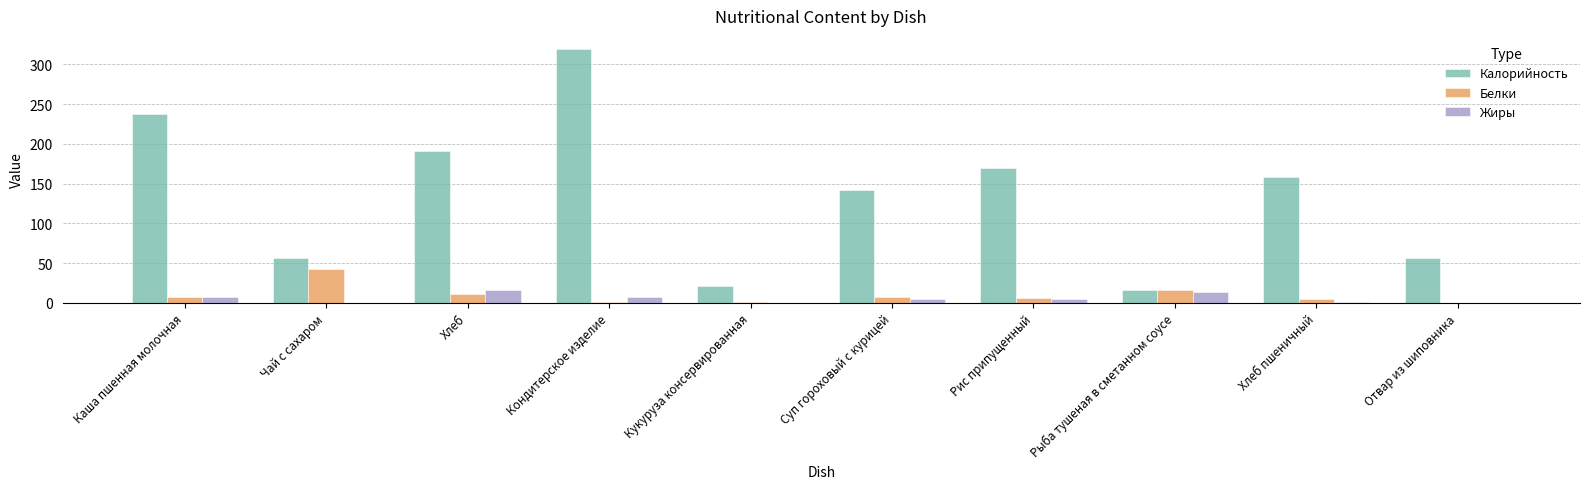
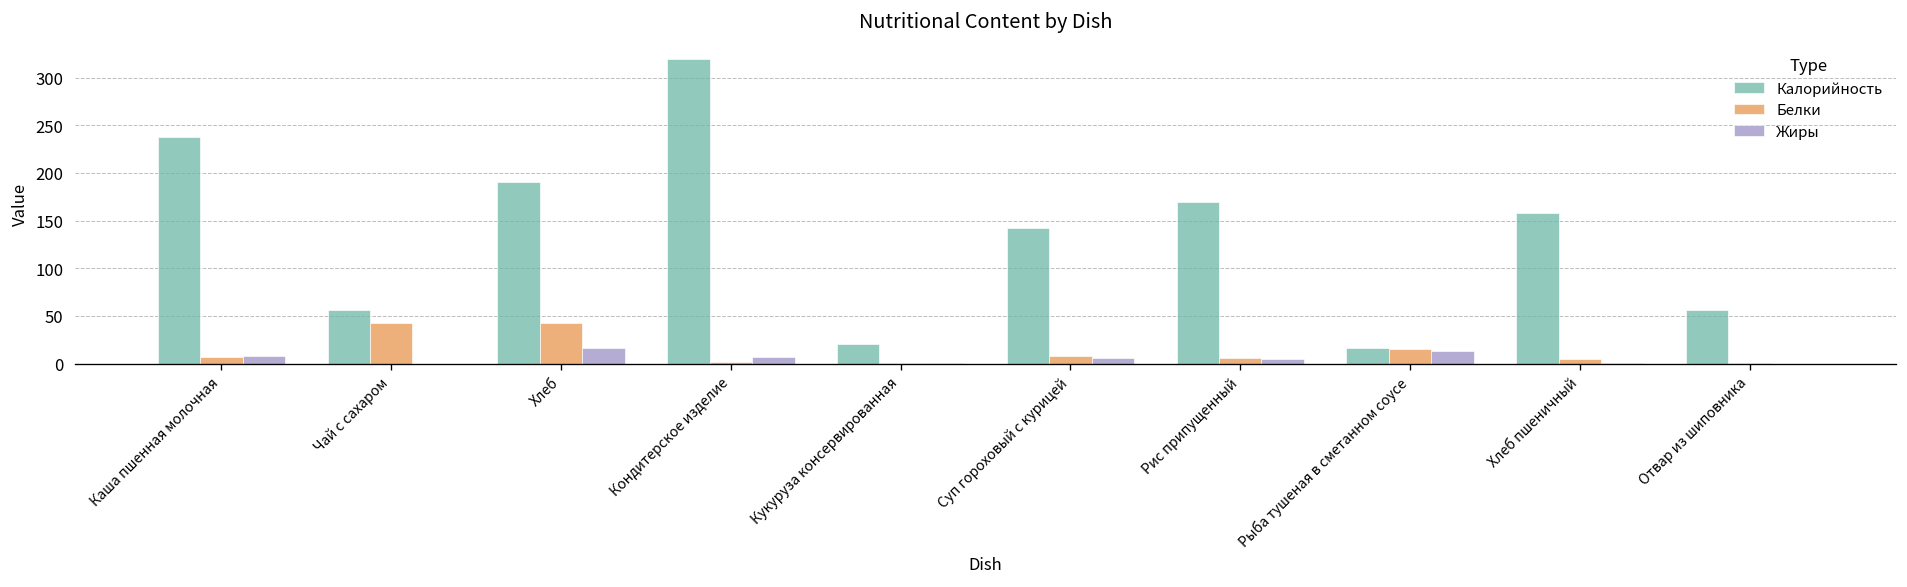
Белки, Хлеб: 10 -> 40
